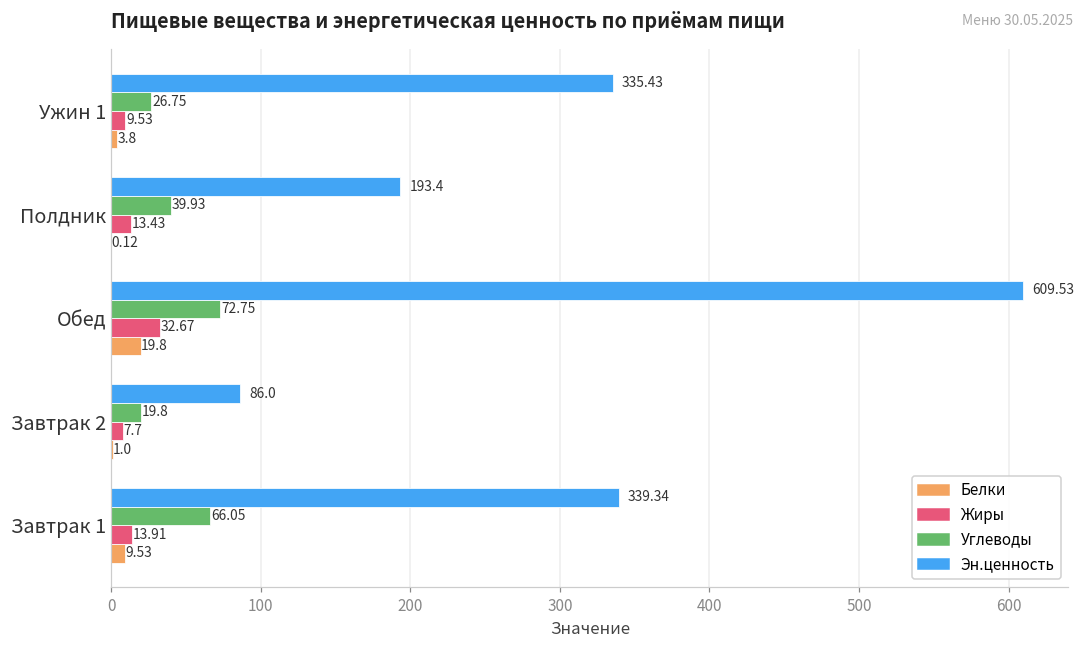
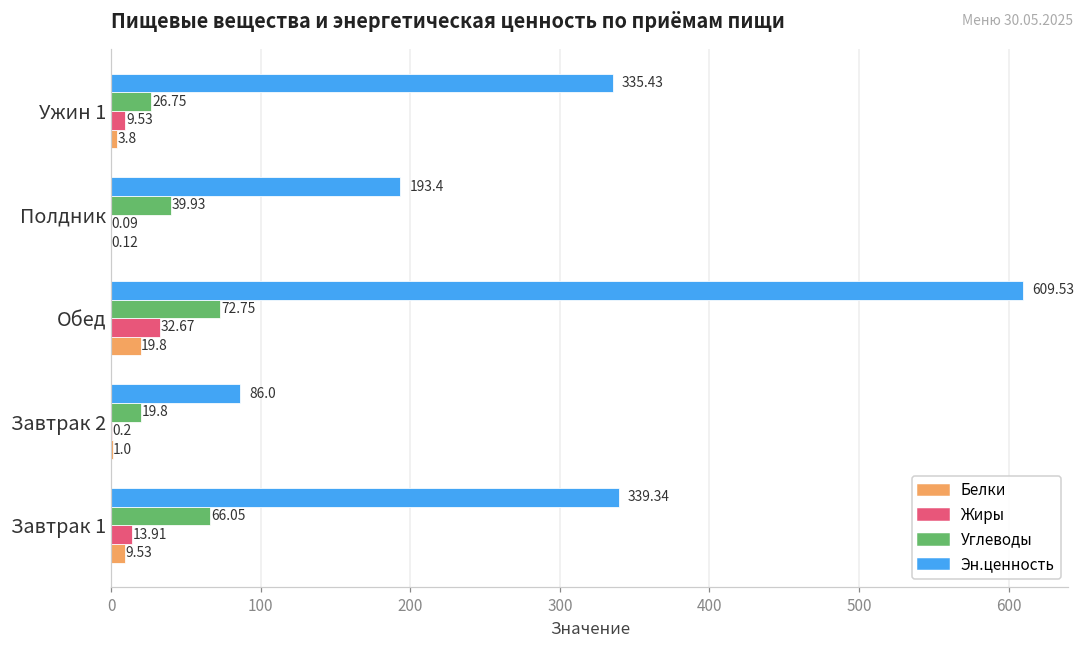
Жиры, Полдник: 13.43 -> 0.09
Жиры, Завтрак 2: 7.7 -> 0.2
